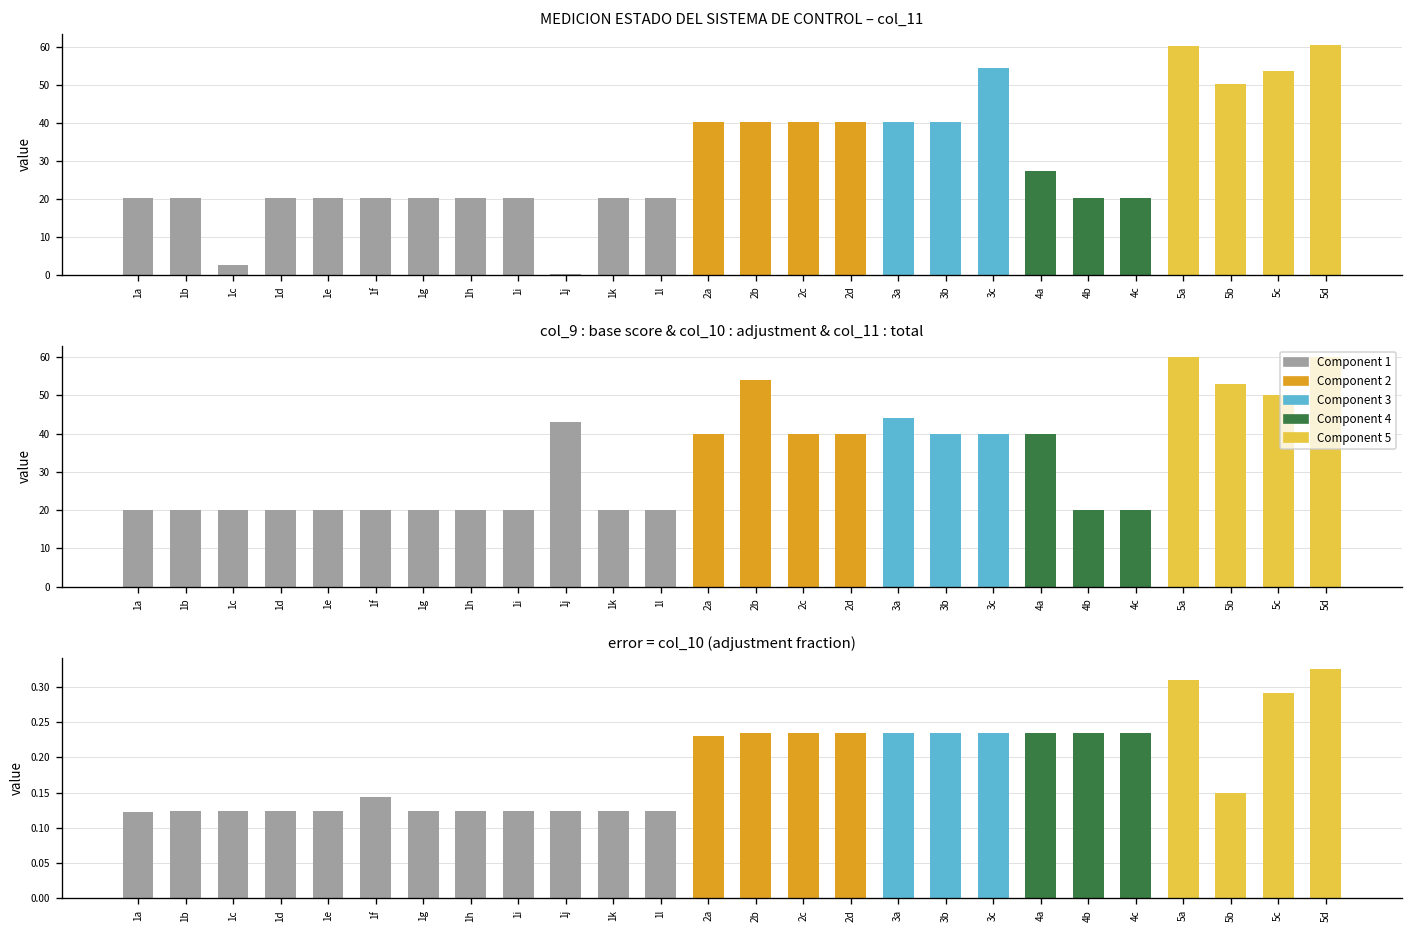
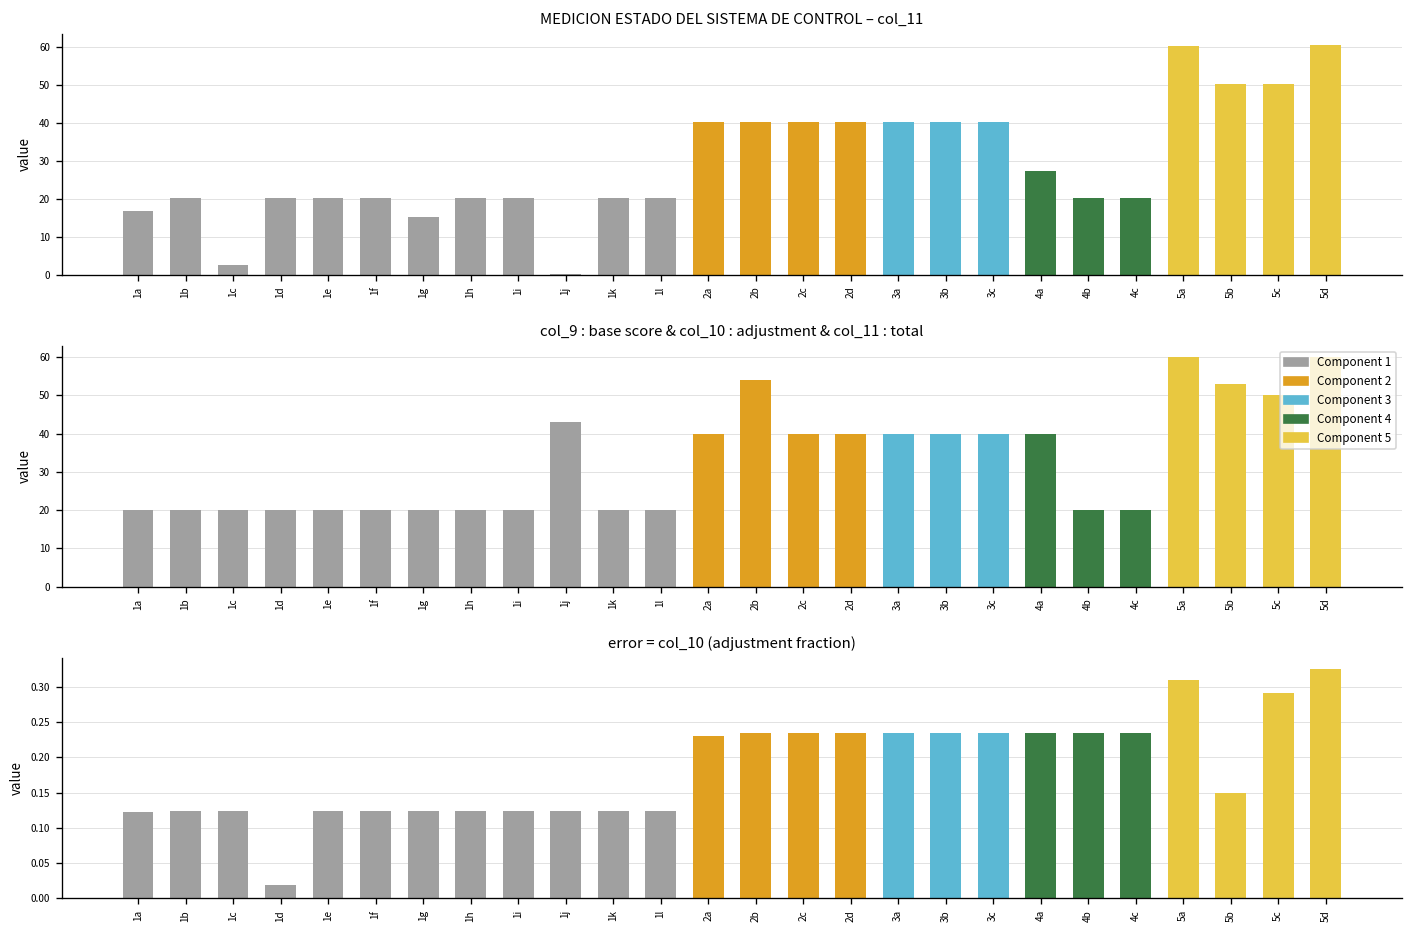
MEDICION ESTADO DEL SISTEMA DE CONTROL – col_11, 1a: 20 -> 17
MEDICION ESTADO DEL SISTEMA DE CONTROL – col_11, 1g: 20 -> 15
MEDICION ESTADO DEL SISTEMA DE CONTROL – col_11, 3c: 54 -> 40
MEDICION ESTADO DEL SISTEMA DE CONTROL – col_11, 5c: 54 -> 50
col_9 : base score & col_10 : adjustment & col_11 : total, 3a: 44 -> 40
error = col_10 (adjustment fraction), 1d: 0.12 -> 0.02
error = col_10 (adjustment fraction), 1f: 0.14 -> 0.12
